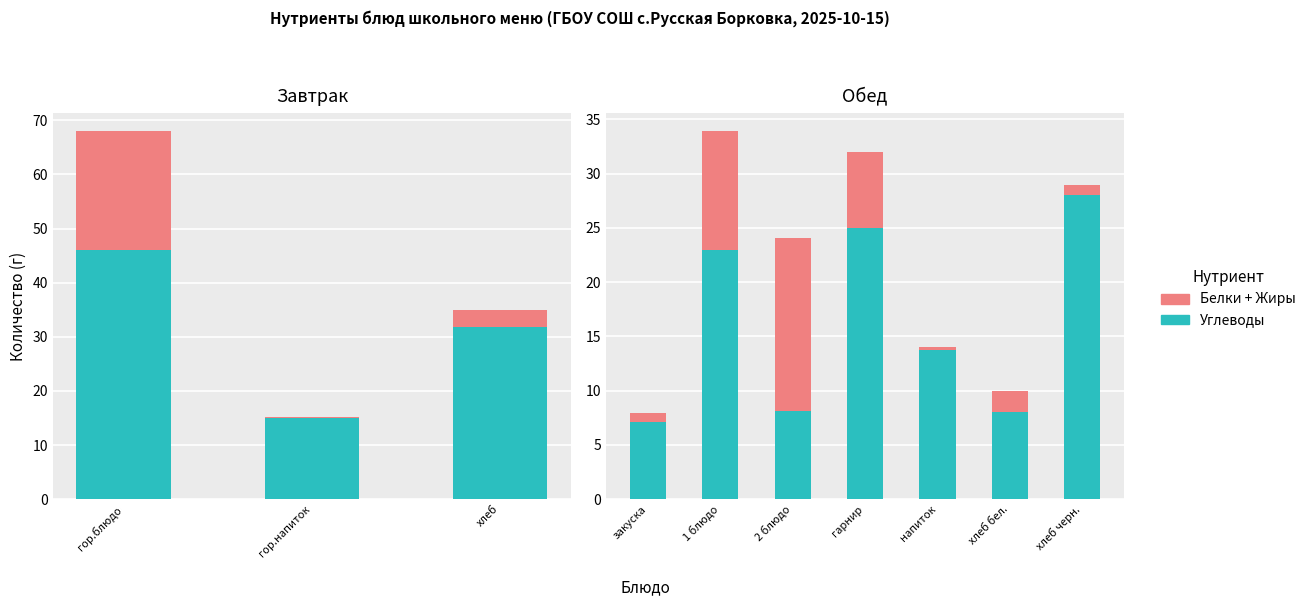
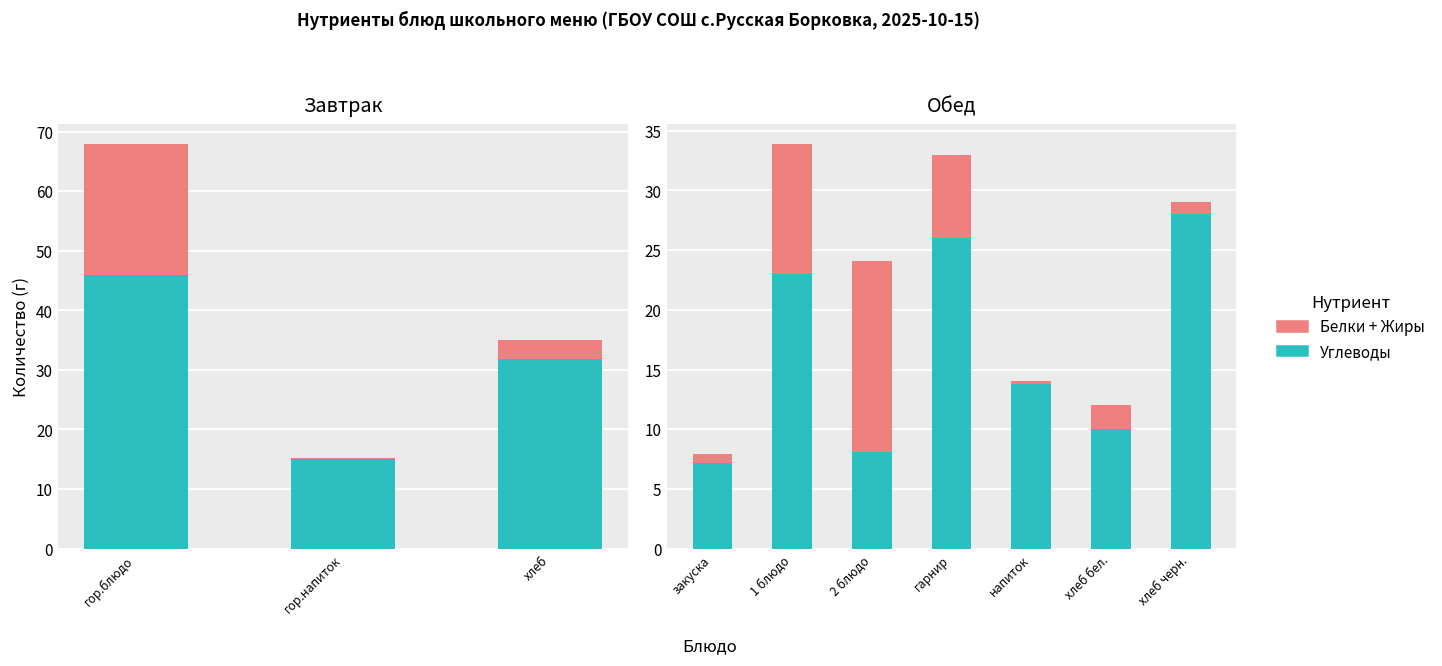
Обед, Углеводы, гарнир: 25 -> 26
Обед, Углеводы, хлеб бел.: 8 -> 10
